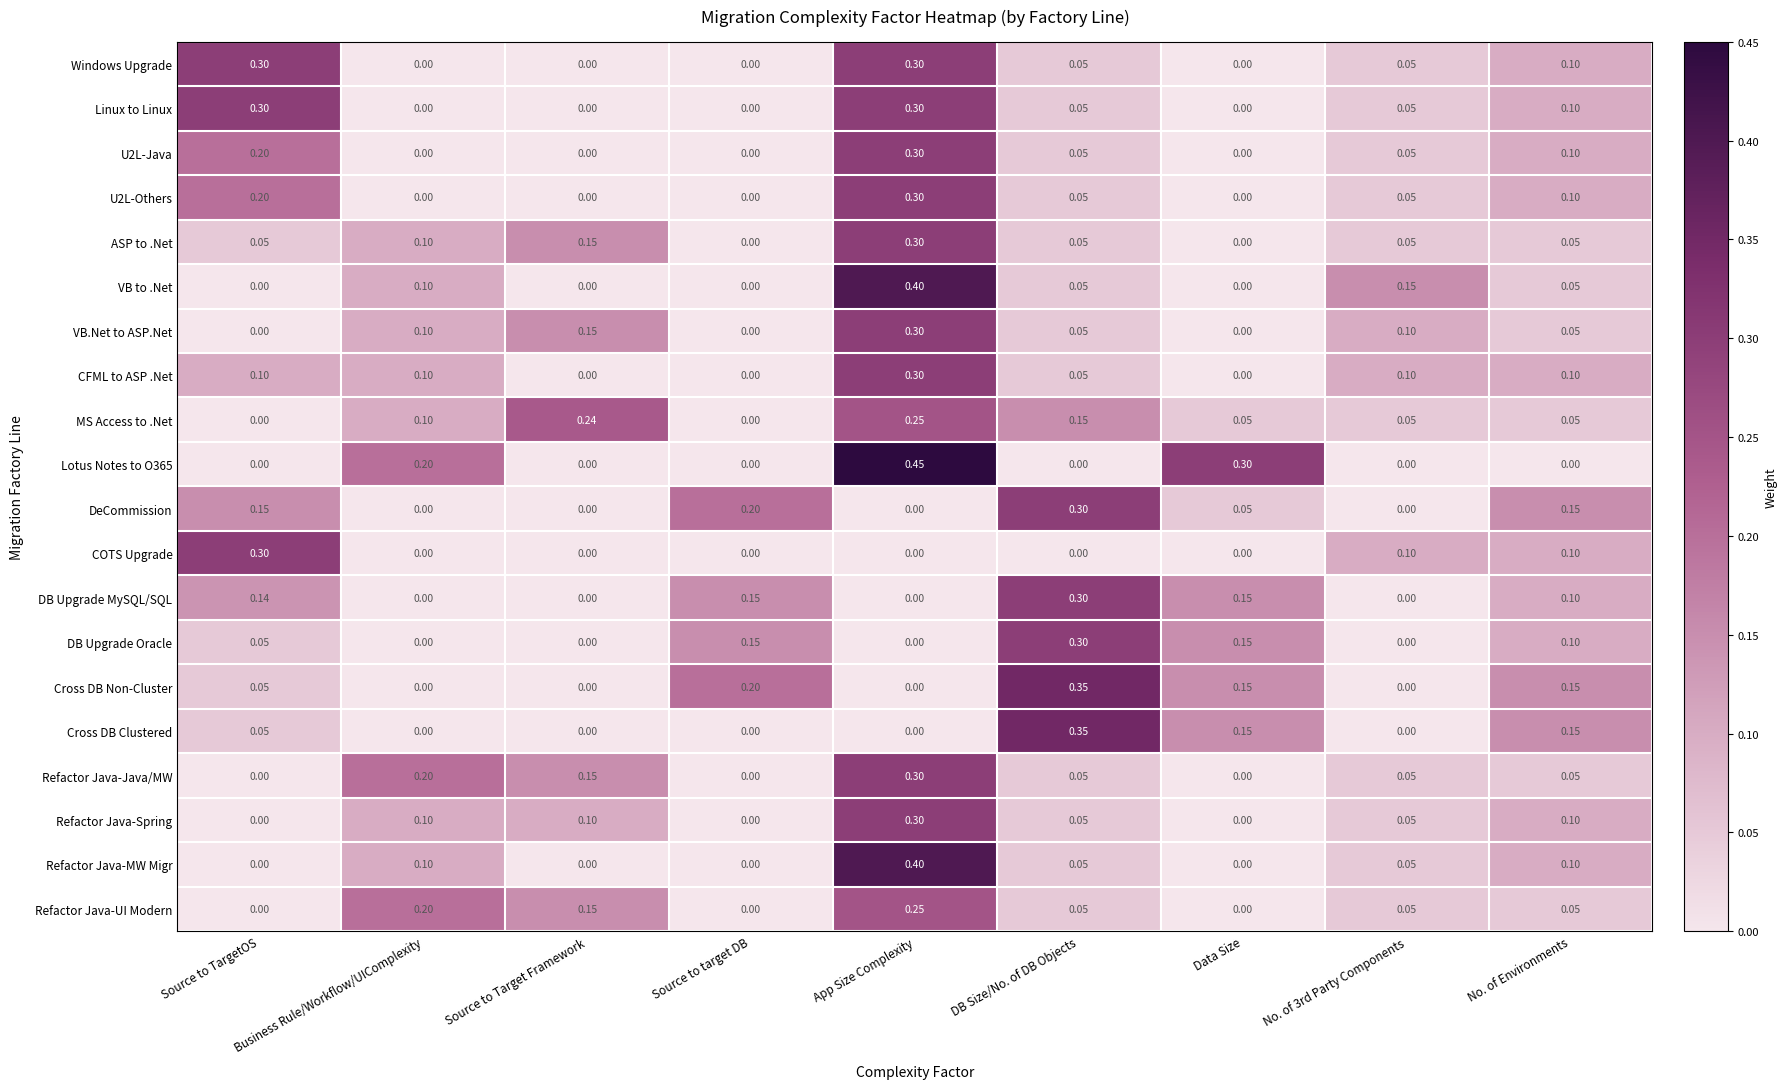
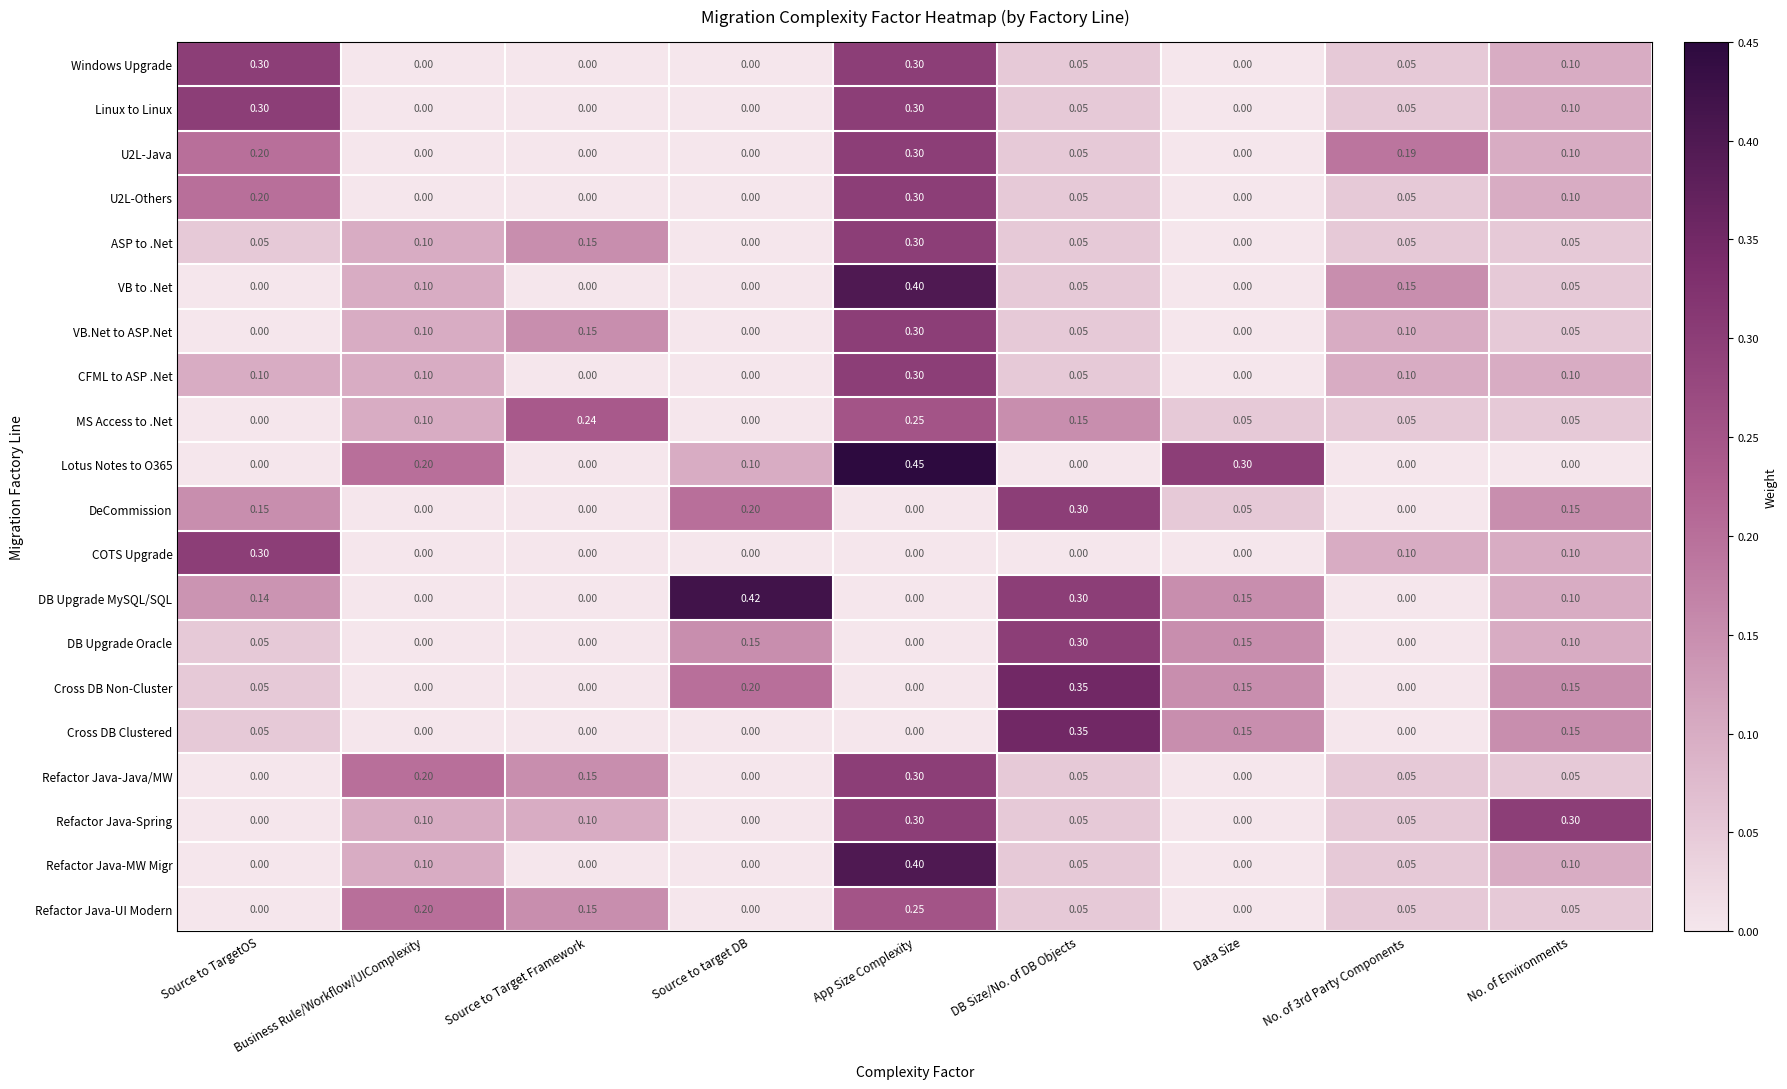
U2L-Java, No. of 3rd Party Components: 0.05 -> 0.19
Lotus Notes to O365, Source to target DB: 0.00 -> 0.10
DB Upgrade MySQL/SQL, Source to target DB: 0.15 -> 0.42
Refactor Java-Spring, No. of Environments: 0.10 -> 0.30
